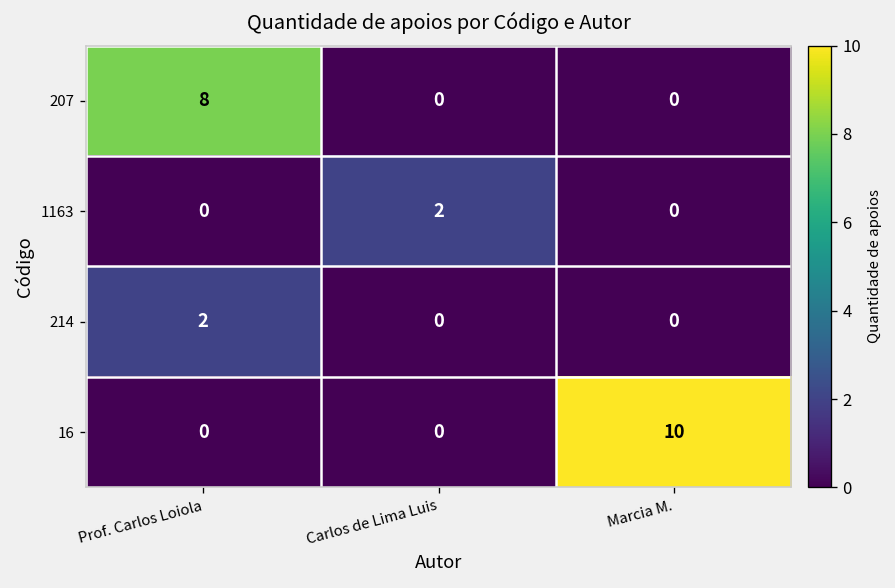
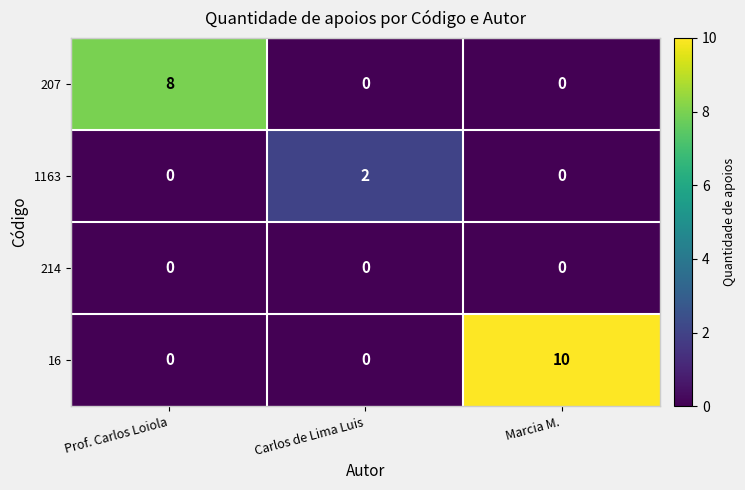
214, Prof. Carlos Loiola: 2 -> 0
